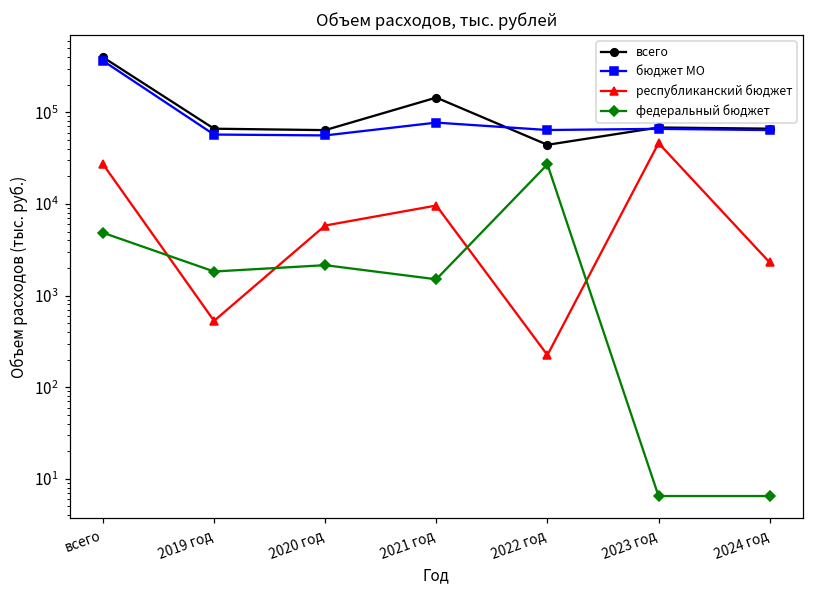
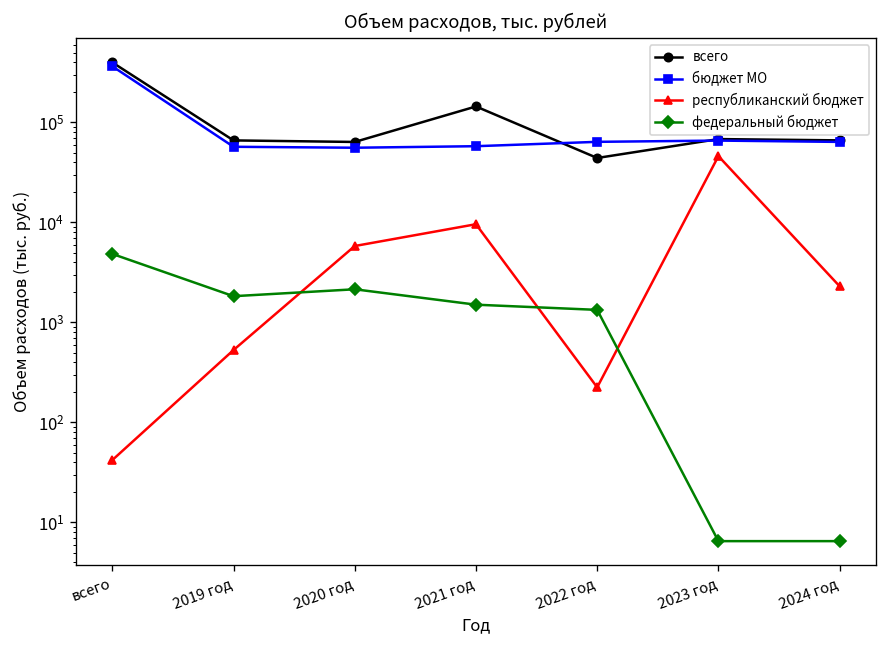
республиканский бюджет, всего: 27000 -> 40
бюджет МО, 2021 год: 80000 -> 60000
федеральный бюджет, 2022 год: 27000 -> 1300
